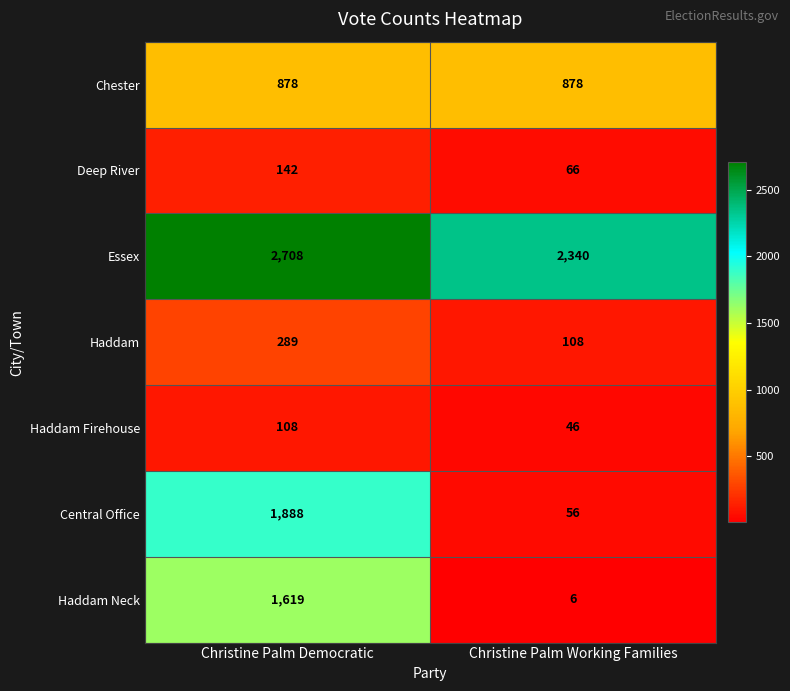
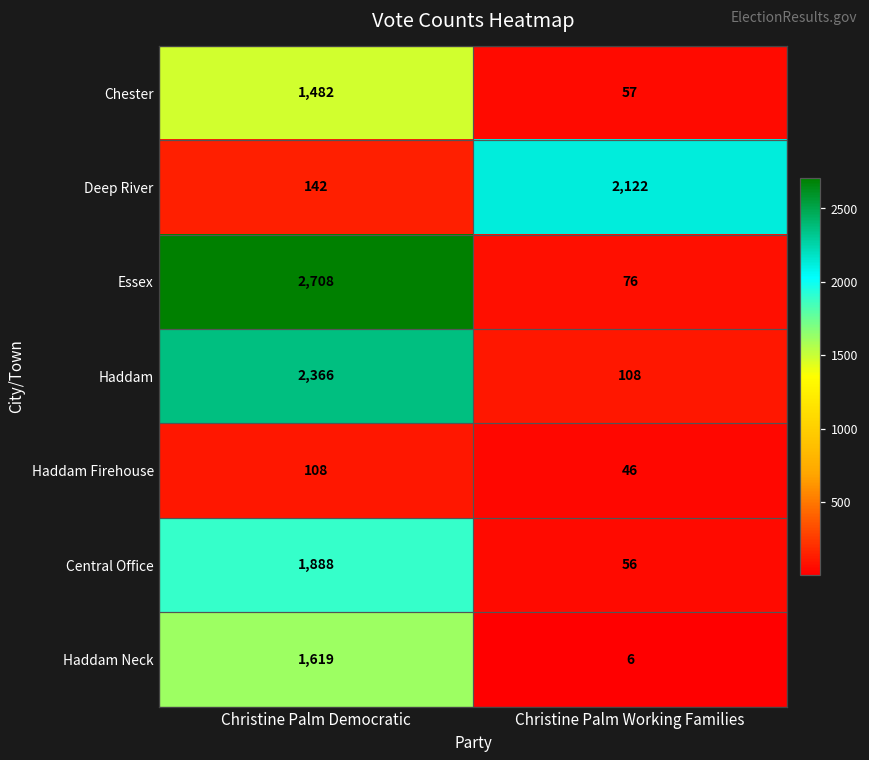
Chester, Christine Palm Democratic: 878 -> 1,482
Chester, Christine Palm Working Families: 878 -> 57
Deep River, Christine Palm Working Families: 66 -> 2,122
Essex, Christine Palm Working Families: 2,340 -> 76
Haddam, Christine Palm Democratic: 289 -> 2,366
